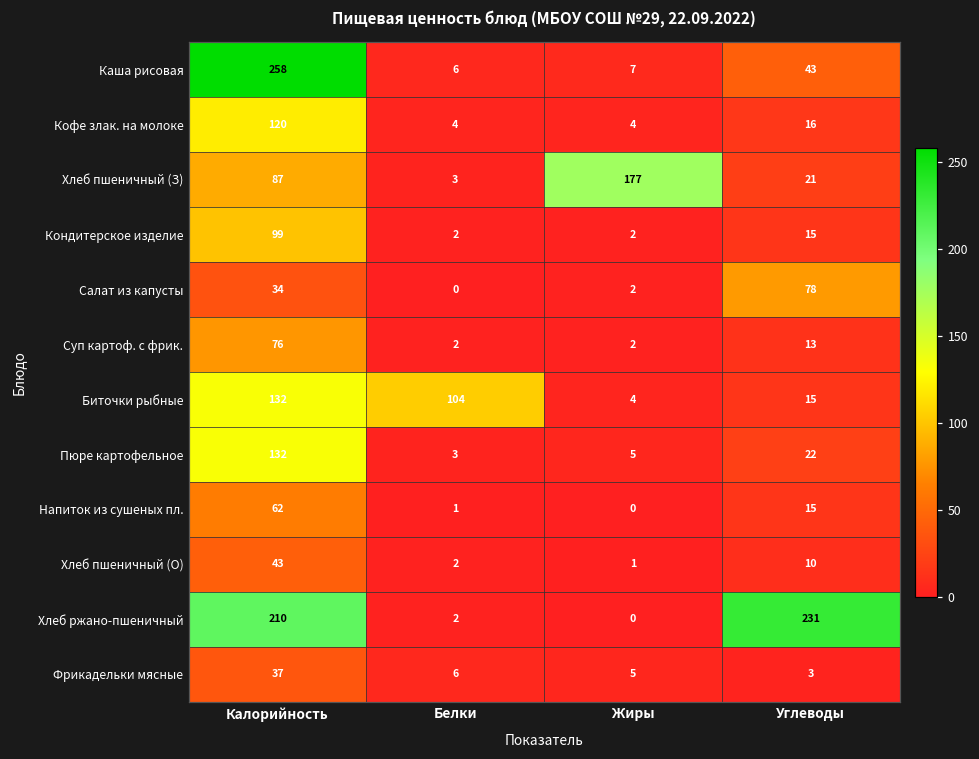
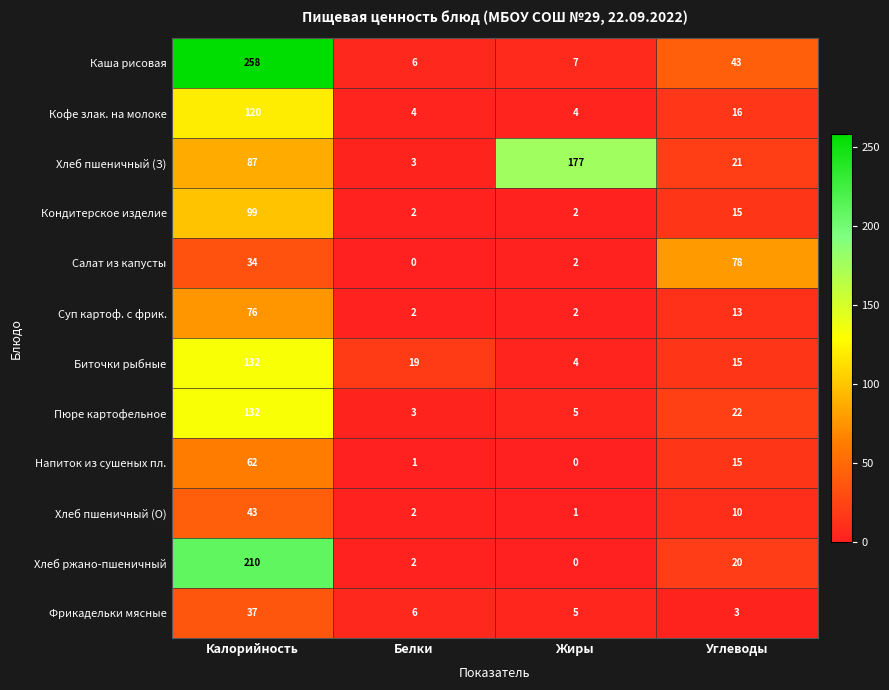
Биточки рыбные, Белки: 104 -> 19
Хлеб ржано-пшеничный, Углеводы: 231 -> 20
